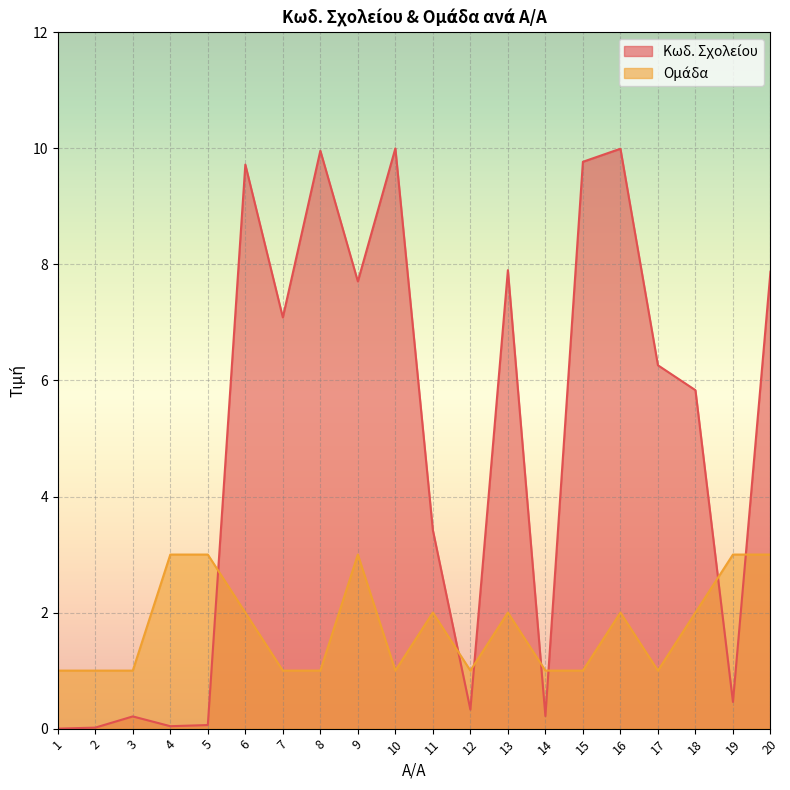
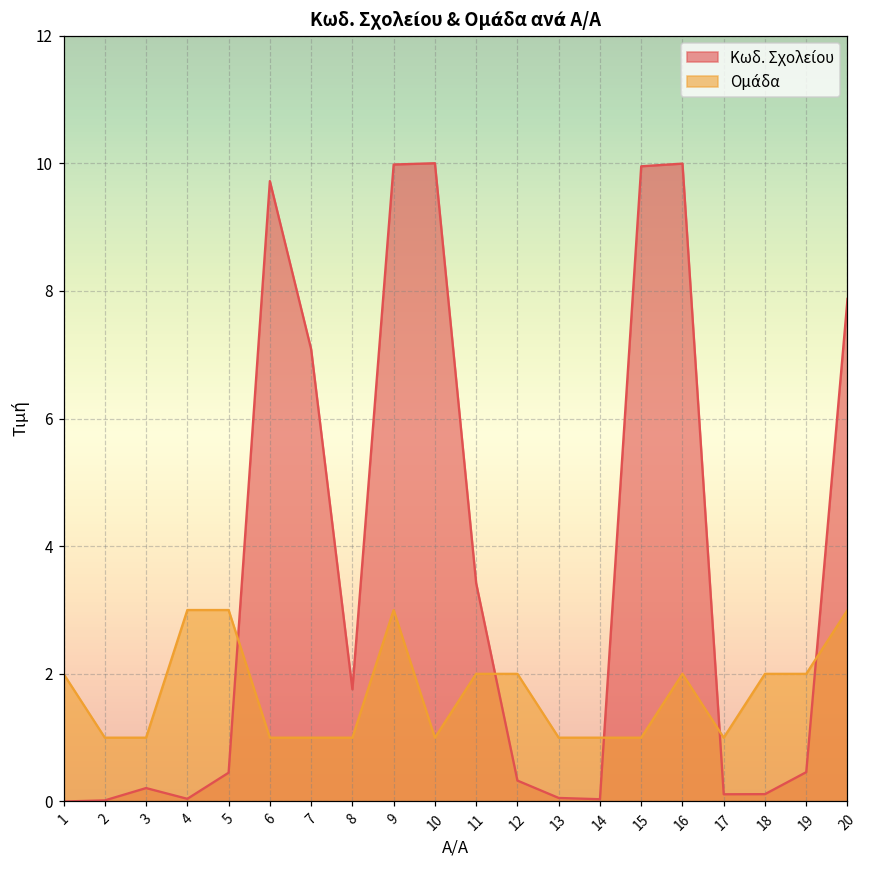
Ομάδα, 1: 1 -> 2
Κωδ. Σχολείου, 5: 0.1 -> 0.5
Ομάδα, 6: 2 -> 1
Κωδ. Σχολείου, 8: 10.0 -> 1.8
Κωδ. Σχολείου, 9: 7.7 -> 10.0
Ομάδα, 12: 1 -> 2
Κωδ. Σχολείου, 13: 7.9 -> 0.1
Ομάδα, 13: 2 -> 1
Κωδ. Σχολείου, 14: 0.2 -> 0.0
Κωδ. Σχολείου, 15: 9.8 -> 10.0
Κωδ. Σχολείου, 17: 6.3 -> 0.1
Κωδ. Σχολείου, 18: 5.8 -> 0.1
Ομάδα, 19: 3 -> 2
